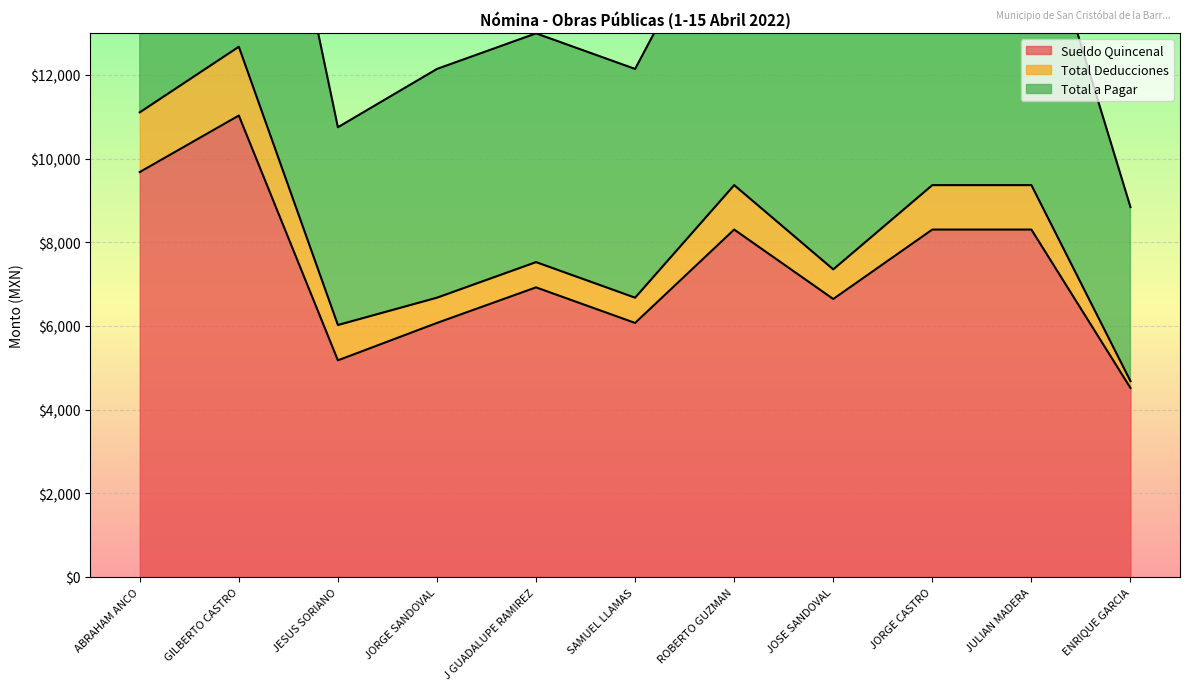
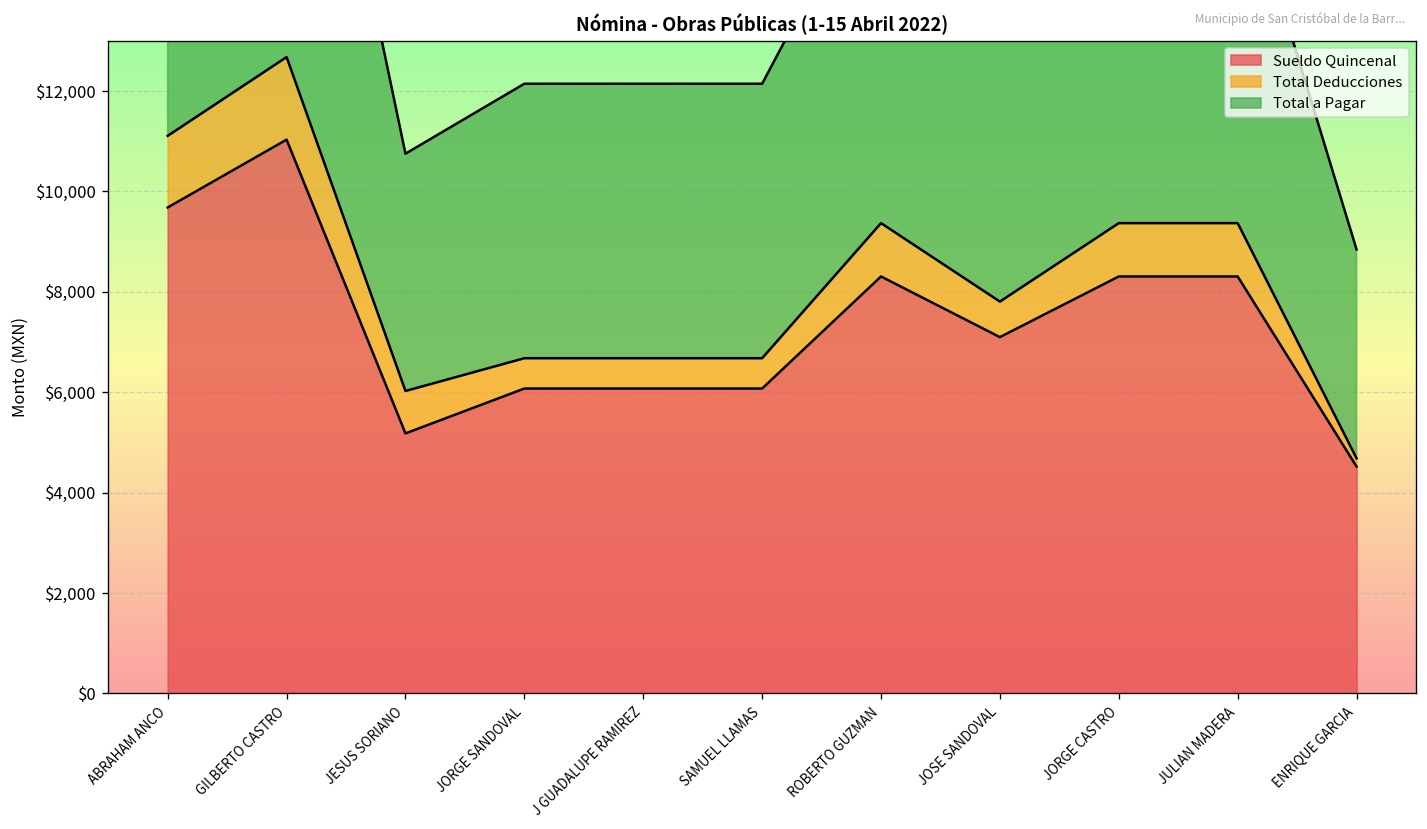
Sueldo Quincenal, J GUADALUPE RAMIREZ: $6,900 -> $6,100
Sueldo Quincenal, JOSE SANDOVAL: $6,600 -> $7,100
